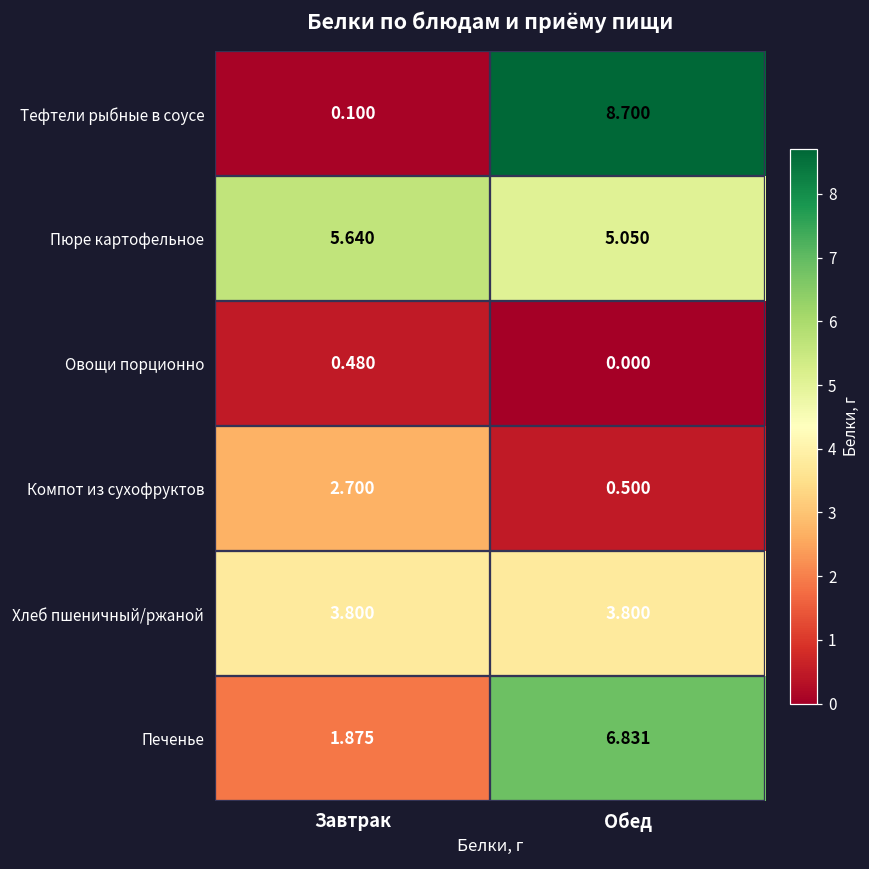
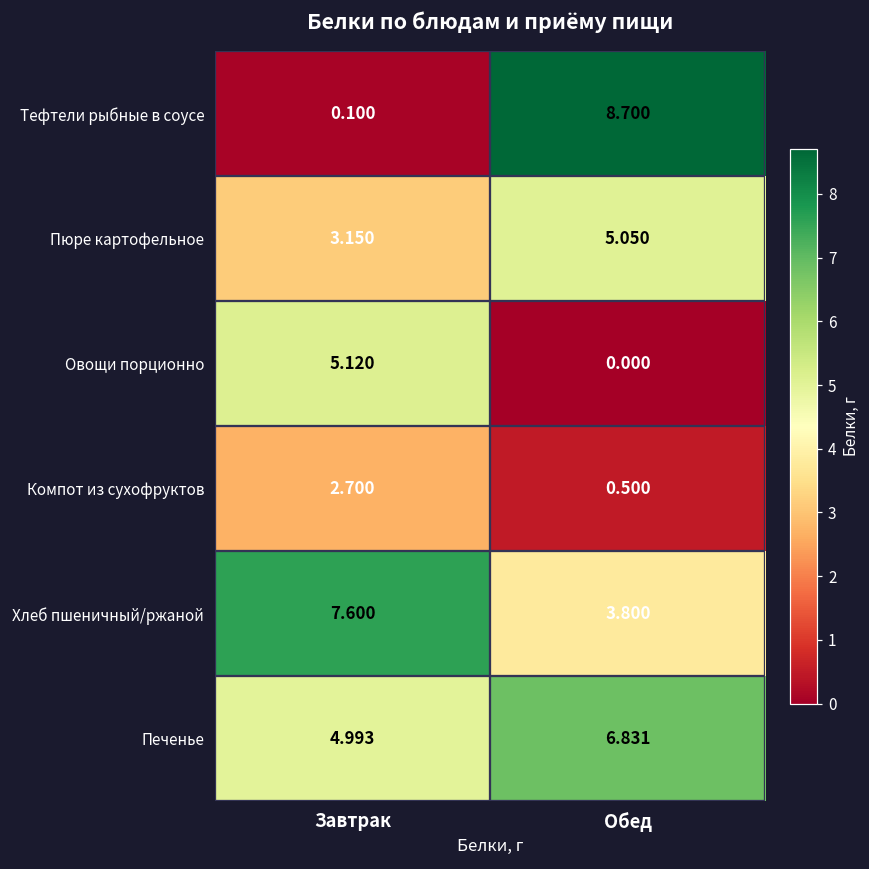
Пюре картофельное, Завтрак: 5.640 -> 3.150
Овощи порционно, Завтрак: 0.480 -> 5.120
Хлеб пшеничный/ржаной, Завтрак: 3.800 -> 7.600
Печенье, Завтрак: 1.875 -> 4.993
